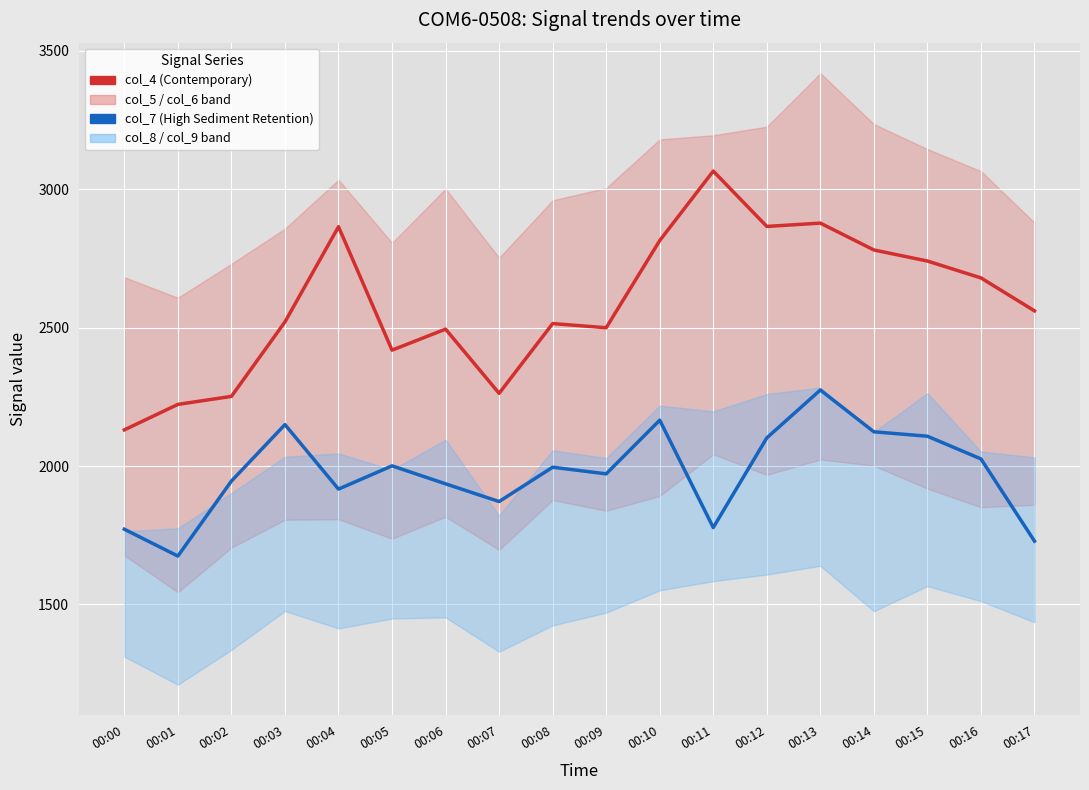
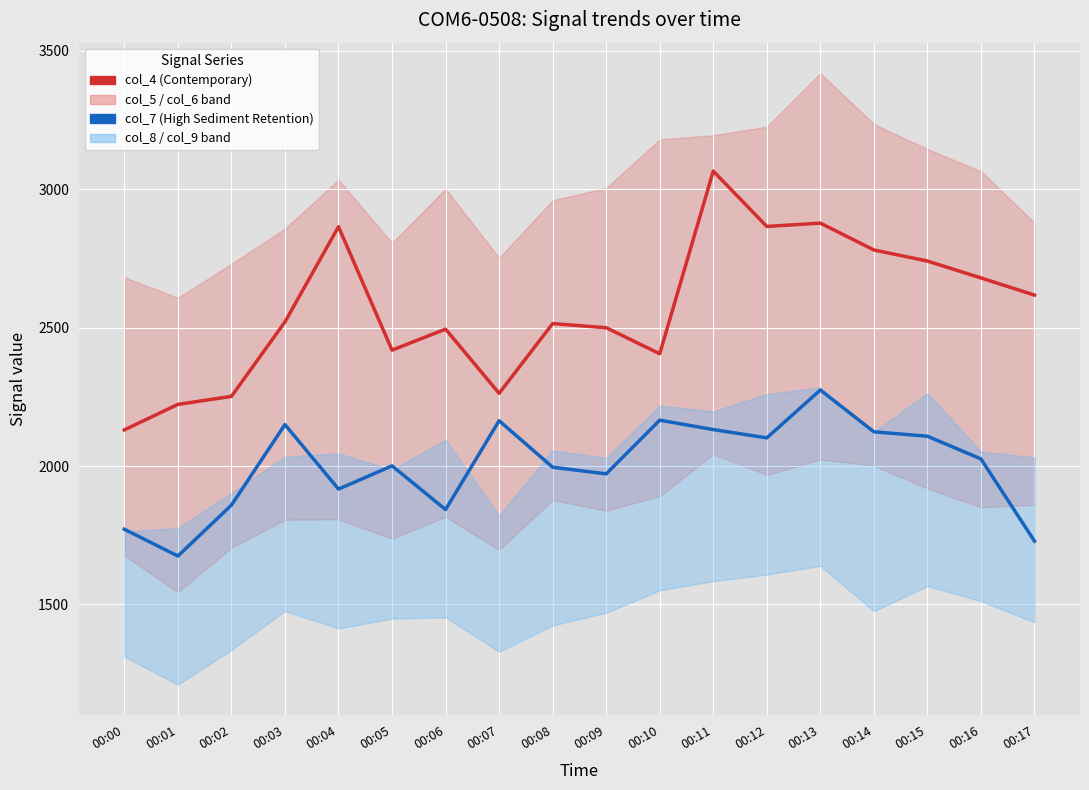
col_7 (High Sediment Retention), 00:02: 1950 -> 1860
col_7 (High Sediment Retention), 00:06: 1940 -> 1840
col_7 (High Sediment Retention), 00:07: 1870 -> 2160
col_4 (Contemporary), 00:10: 2820 -> 2410
col_7 (High Sediment Retention), 00:11: 1780 -> 2130
col_4 (Contemporary), 00:17: 2560 -> 2620
